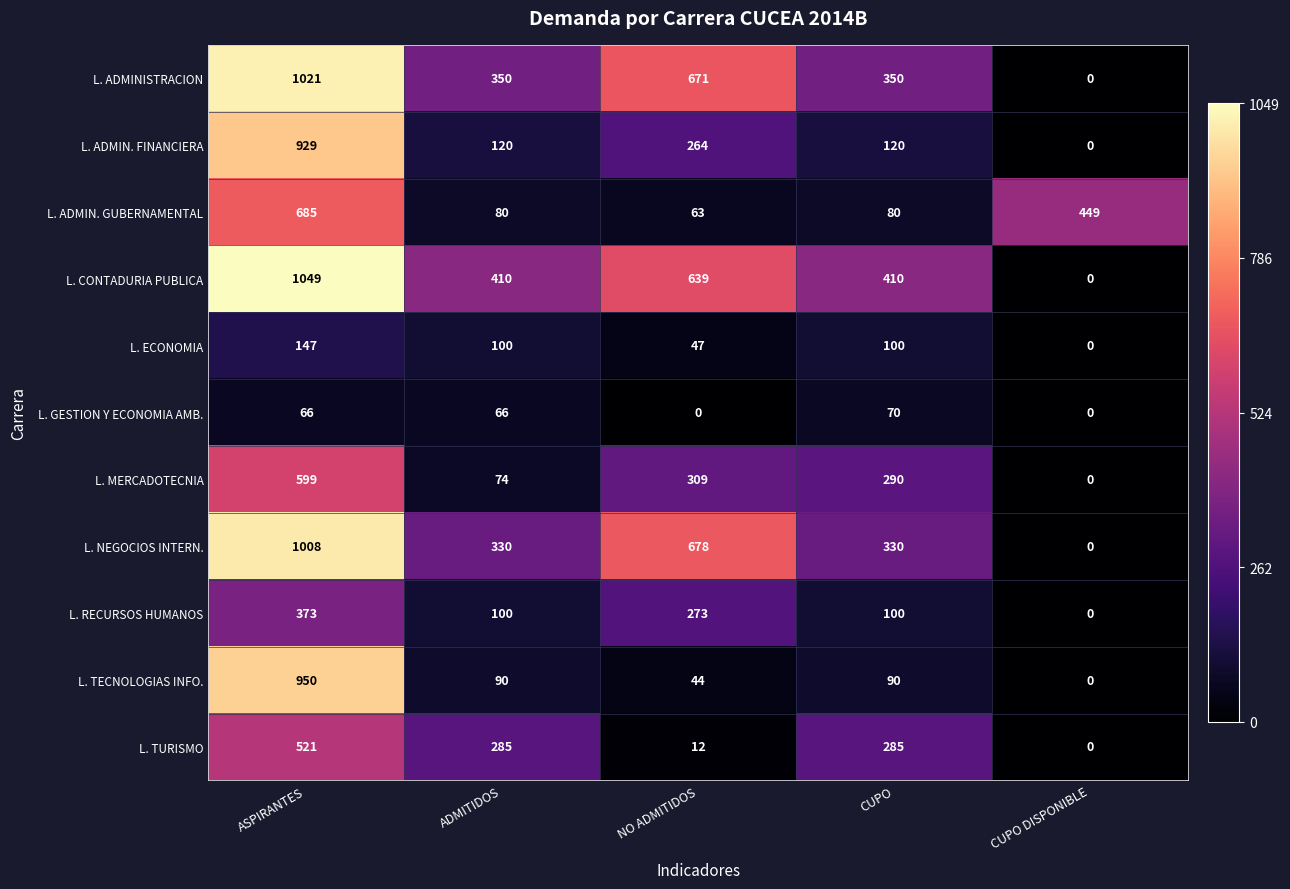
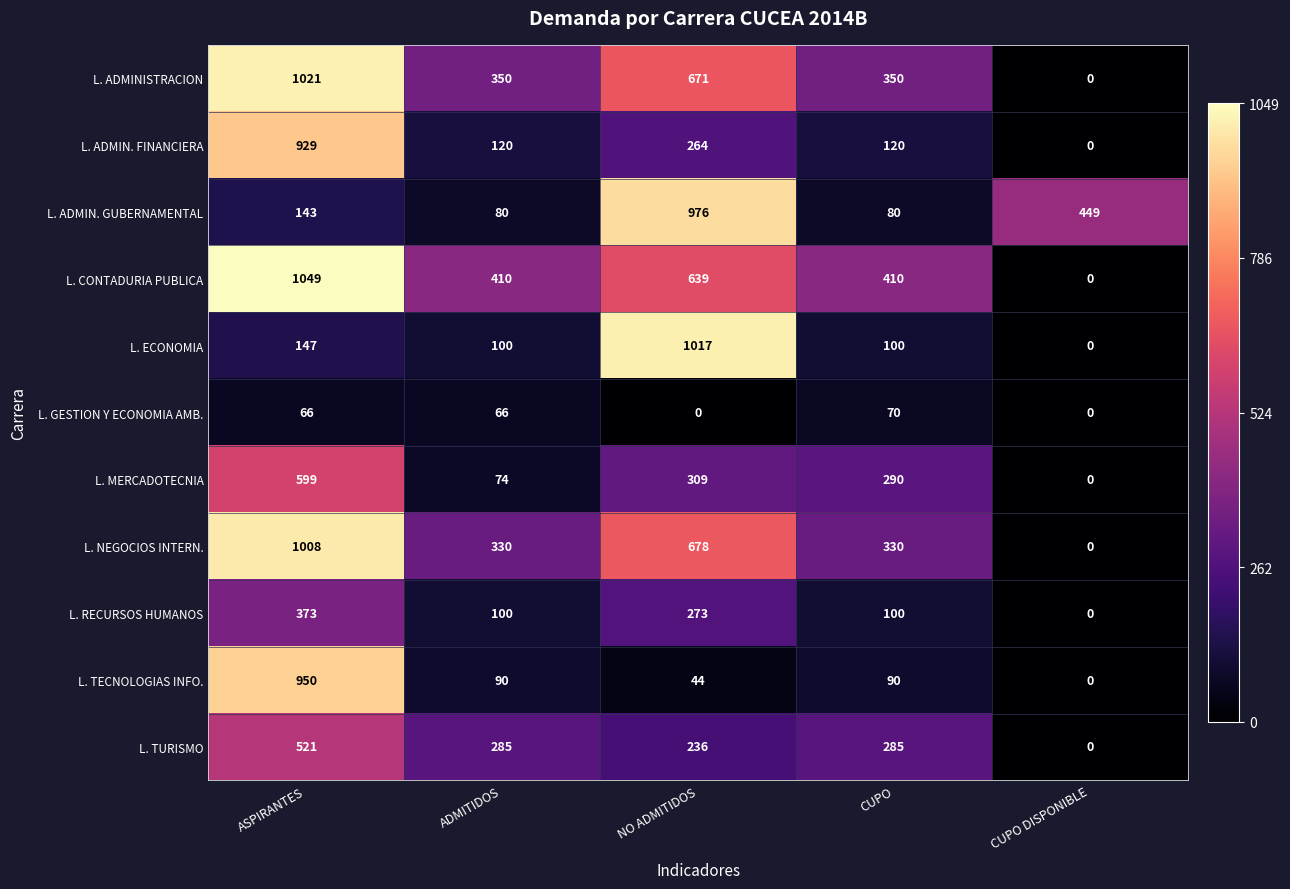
L. ADMIN. GUBERNAMENTAL, ASPIRANTES: 685 -> 143
L. ADMIN. GUBERNAMENTAL, NO ADMITIDOS: 63 -> 976
L. ECONOMIA, NO ADMITIDOS: 47 -> 1017
L. TURISMO, NO ADMITIDOS: 12 -> 236
